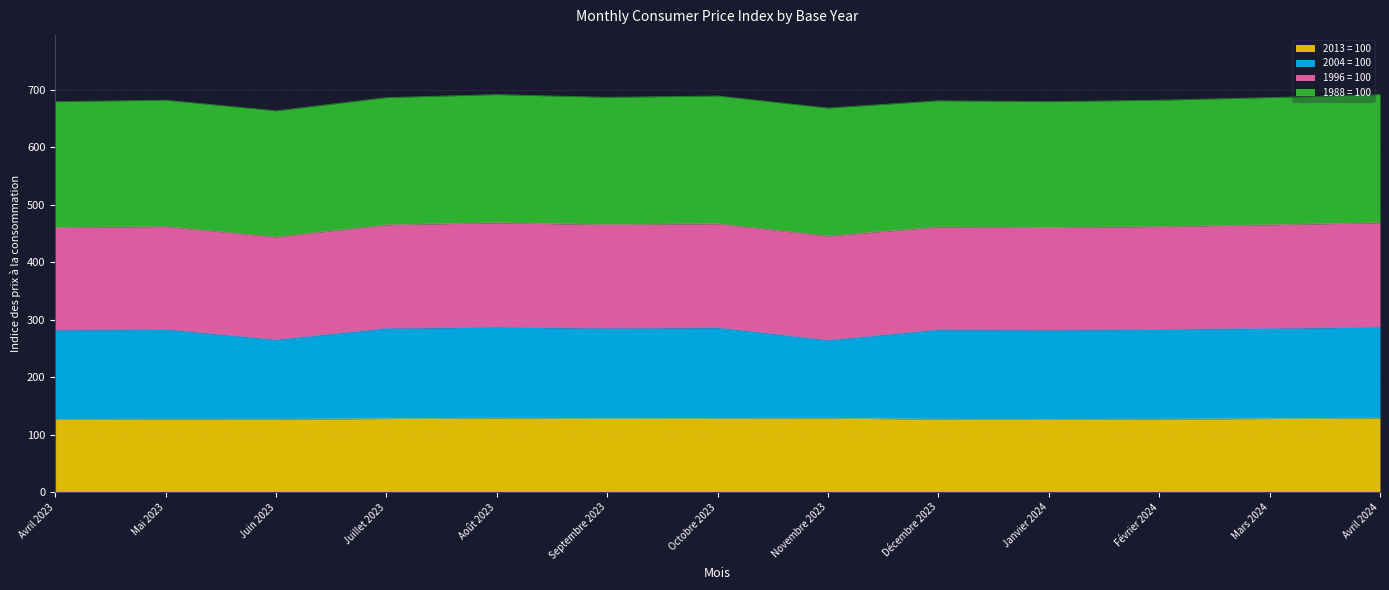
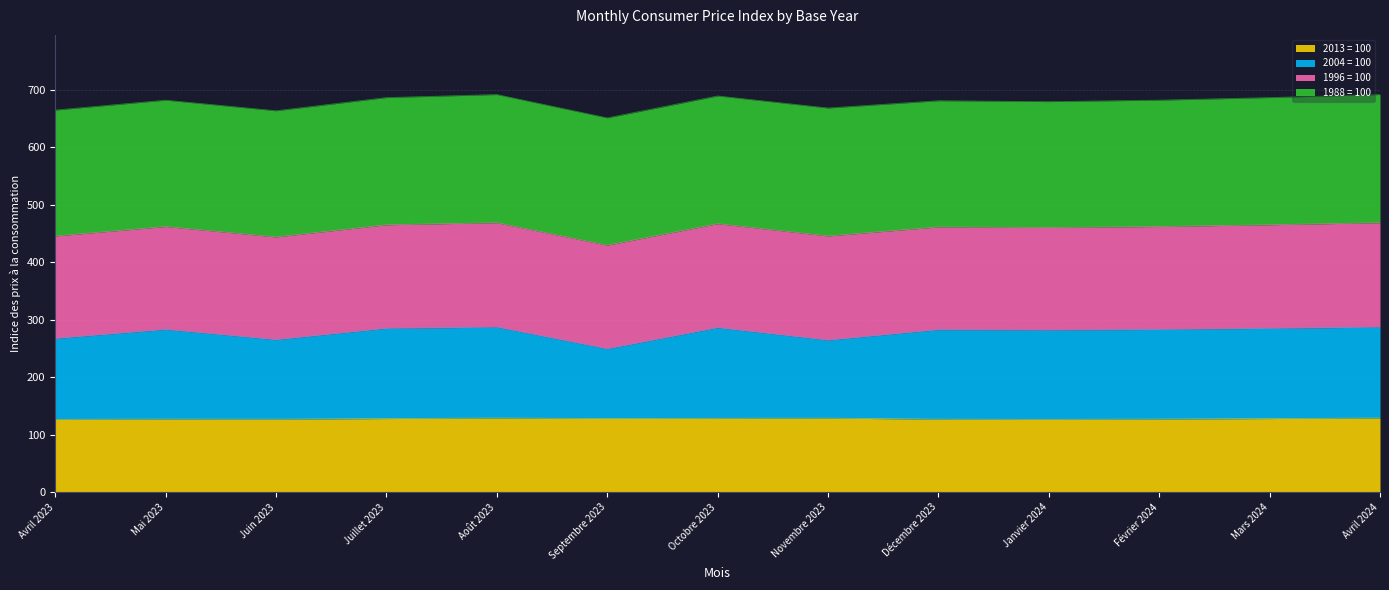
2004 = 100, Avril 2023: 160 -> 140
2004 = 100, Septembre 2023: 160 -> 120
